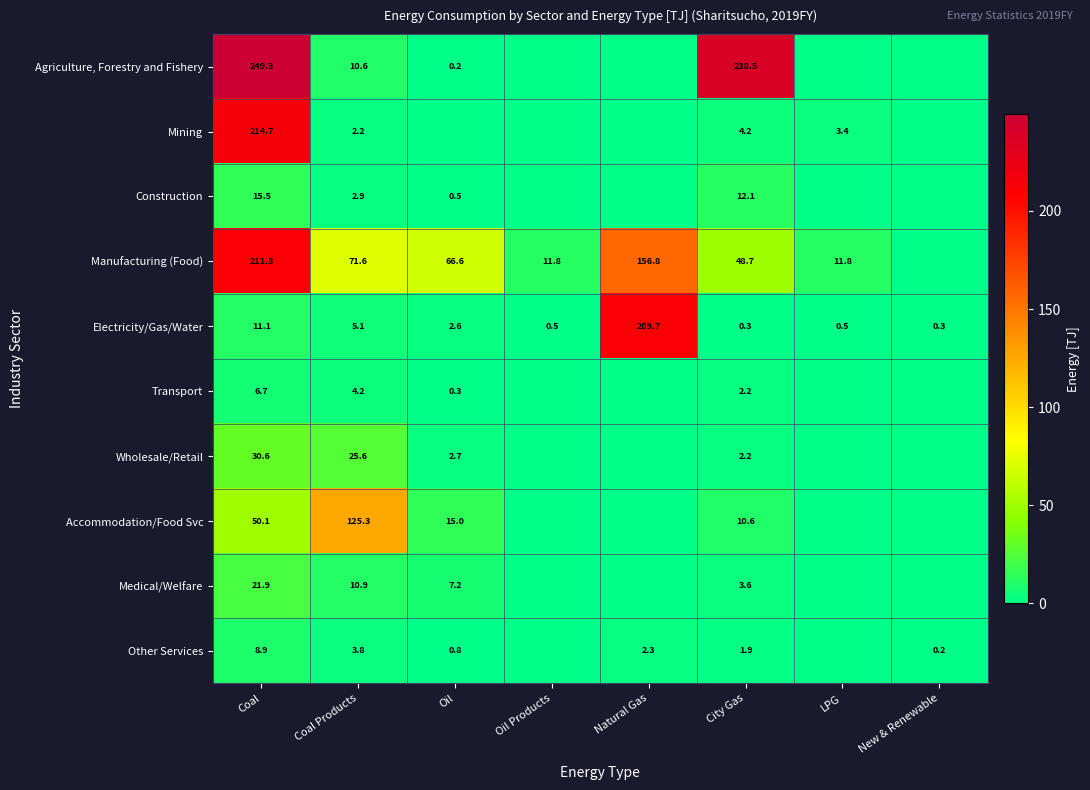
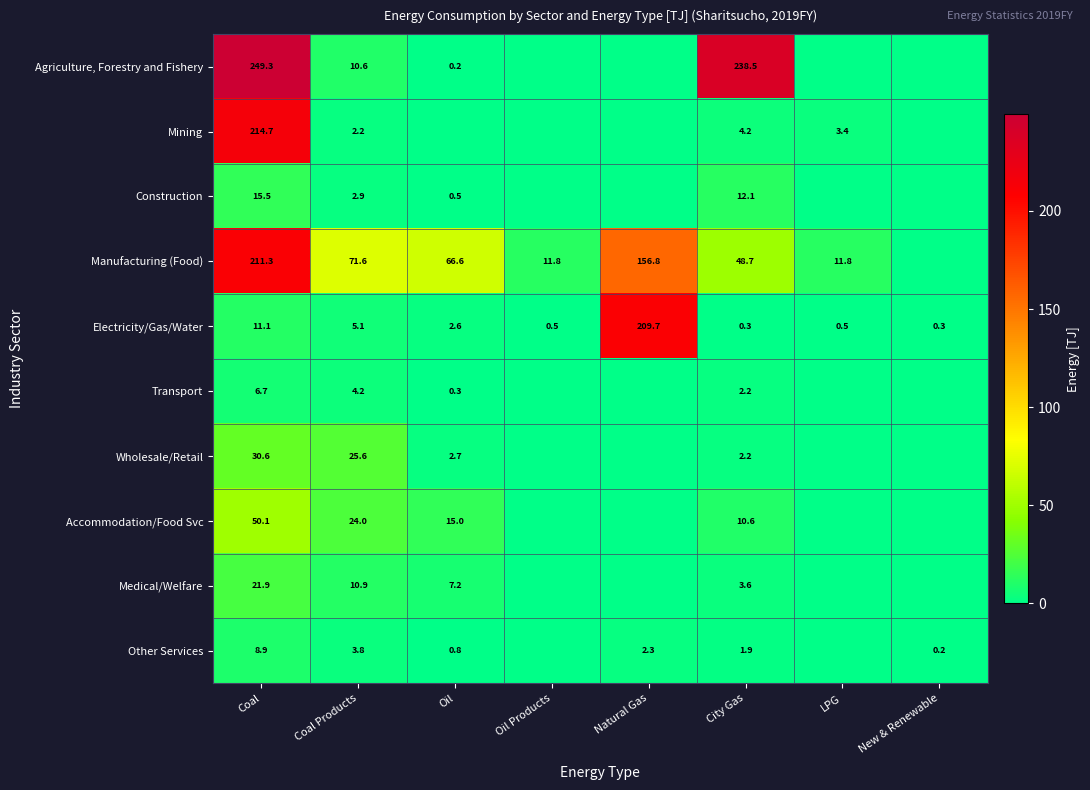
Accommodation/Food Svc, Coal Products: 125.3 -> 24.0
